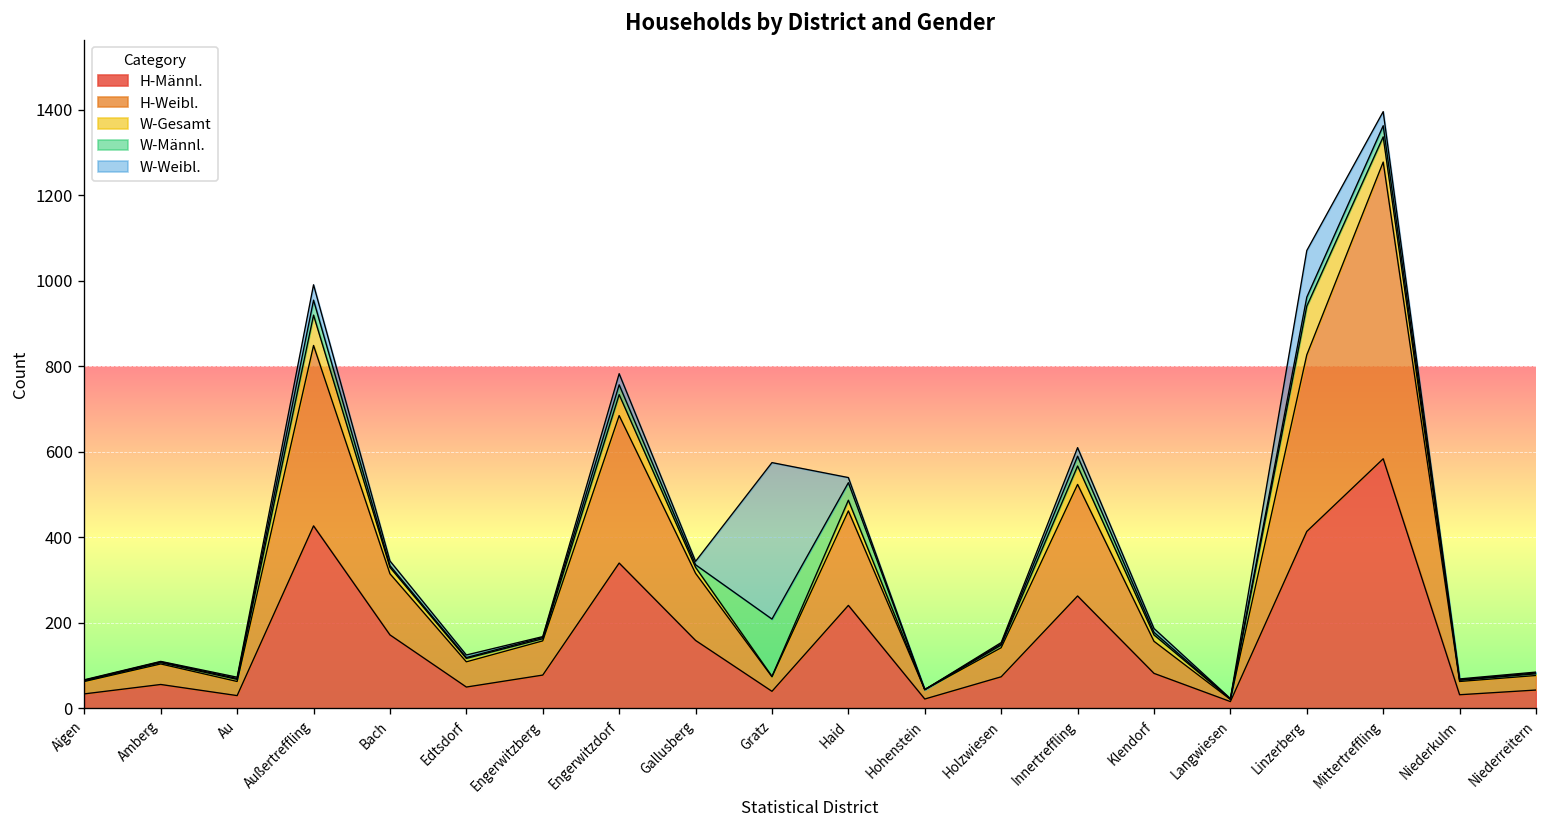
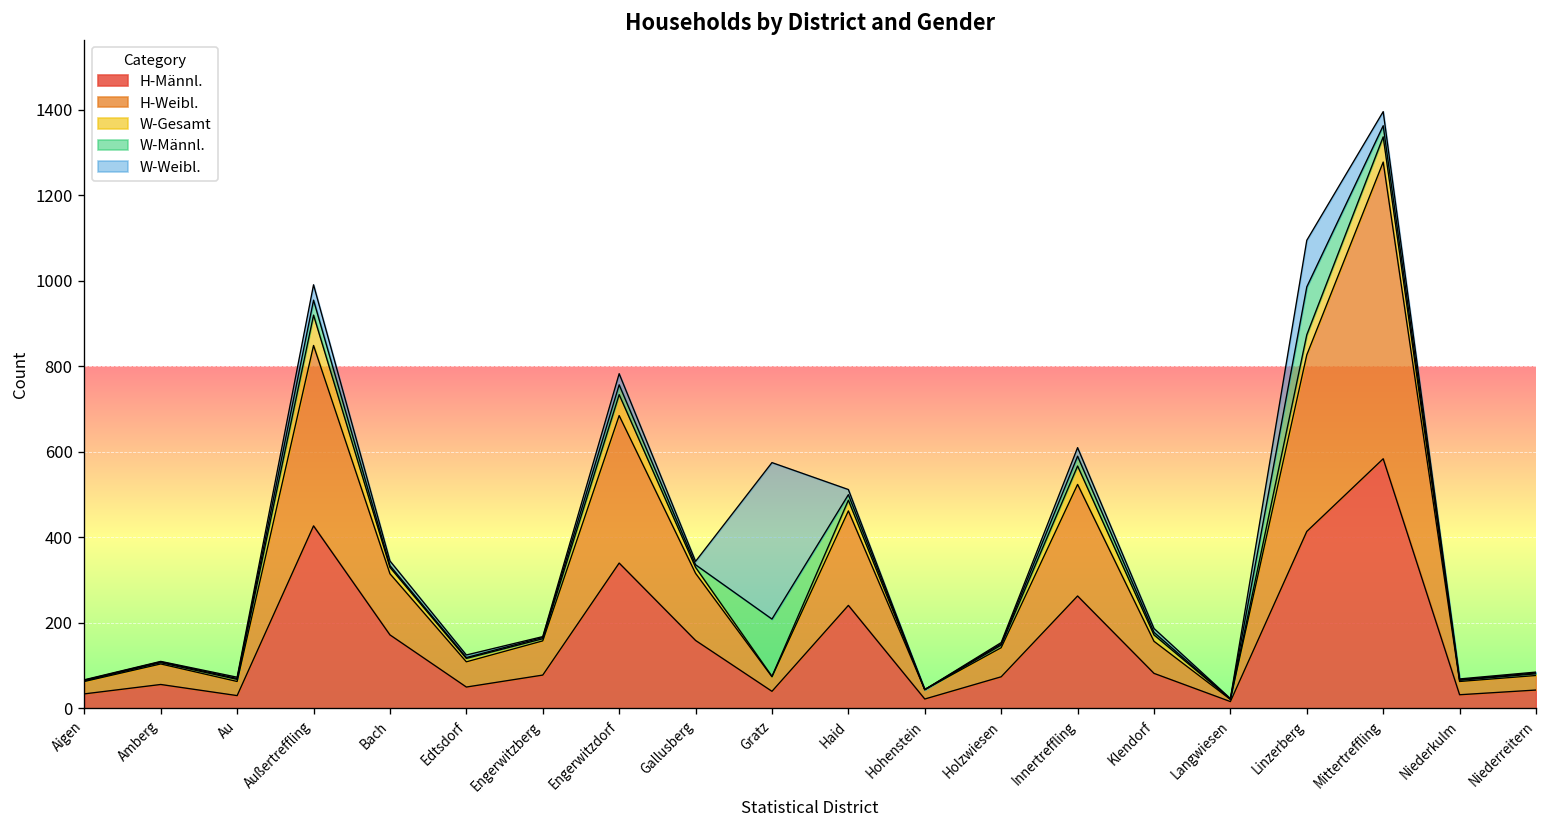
W-Männl., Haid: 40 -> 10
W-Gesamt, Linzerberg: 110 -> 50
W-Männl., Linzerberg: 20 -> 110
